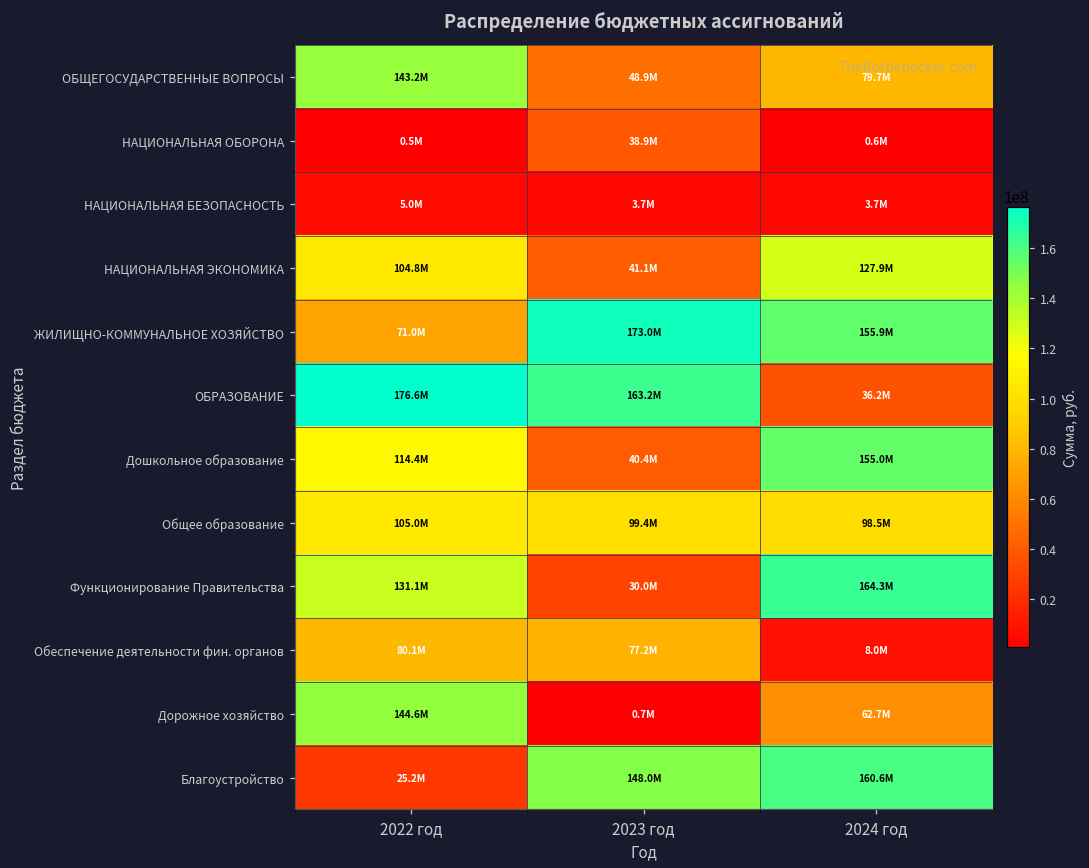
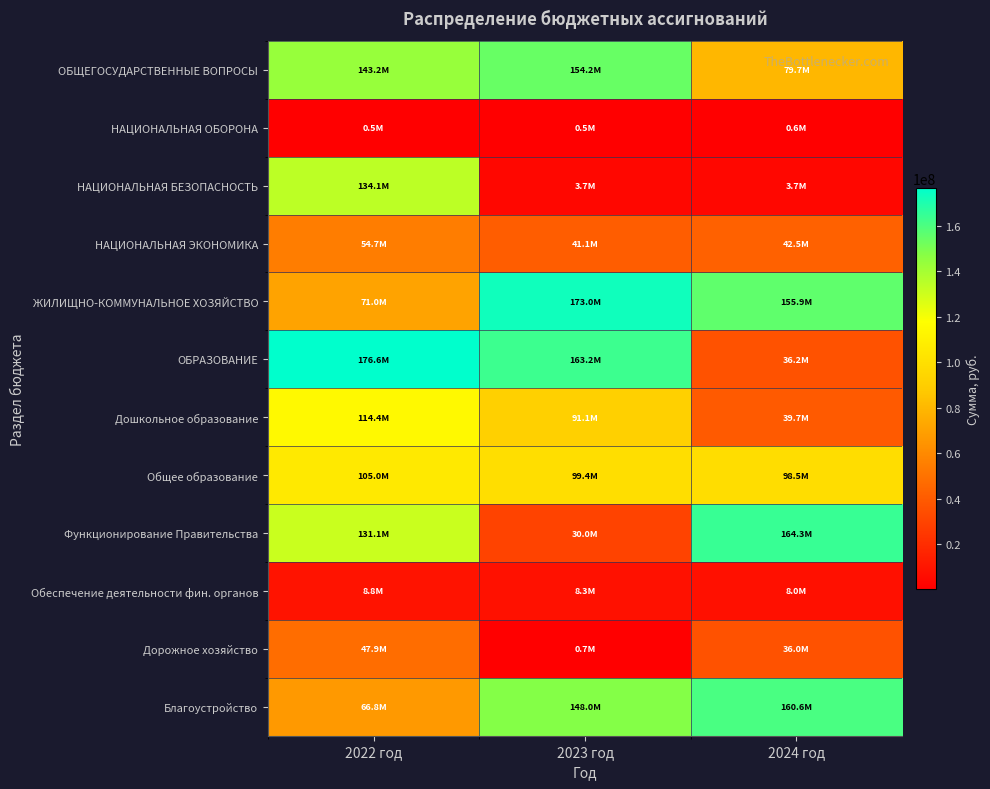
ОБЩЕГОСУДАРСТВЕННЫЕ ВОПРОСЫ, 2023 год: 48.9M -> 154.2M
НАЦИОНАЛЬНАЯ ОБОРОНА, 2023 год: 38.9M -> 0.5M
НАЦИОНАЛЬНАЯ БЕЗОПАСНОСТЬ, 2022 год: 5.0M -> 134.1M
НАЦИОНАЛЬНАЯ ЭКОНОМИКА, 2022 год: 104.8M -> 54.7M
НАЦИОНАЛЬНАЯ ЭКОНОМИКА, 2024 год: 127.9M -> 42.5M
Дошкольное образование, 2023 год: 40.4M -> 91.1M
Дошкольное образование, 2024 год: 155.0M -> 39.7M
Обеспечение деятельности фин. органов, 2022 год: 80.1M -> 8.8M
Обеспечение деятельности фин. органов, 2023 год: 77.2M -> 8.3M
Дорожное хозяйство, 2022 год: 144.6M -> 47.9M
Дорожное хозяйство, 2024 год: 62.7M -> 36.0M
Благоустройство, 2022 год: 25.2M -> 66.8M
